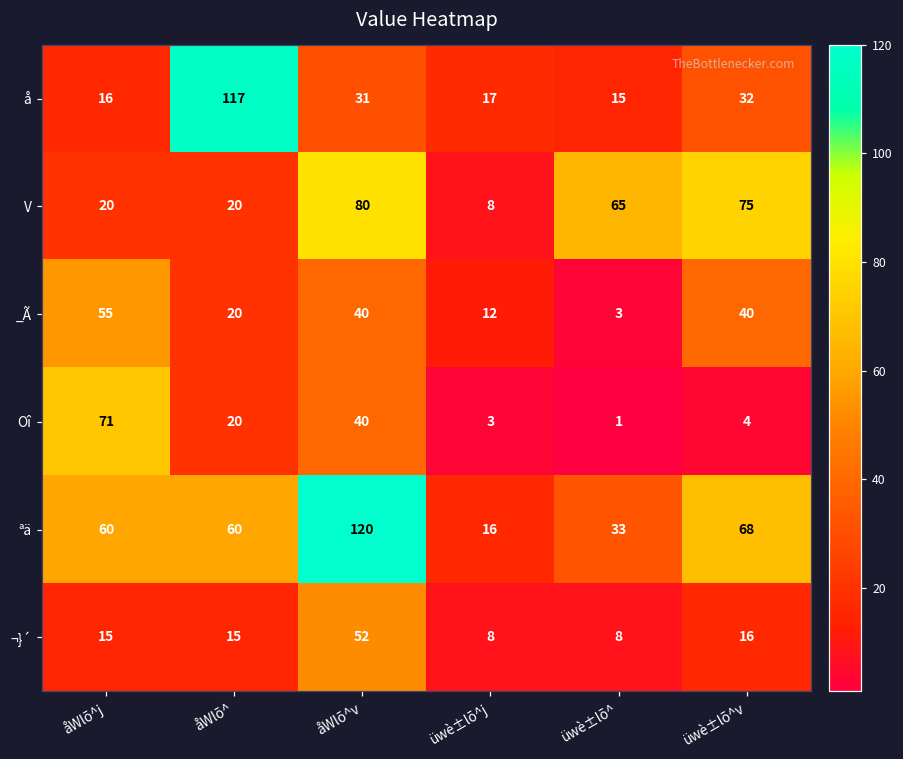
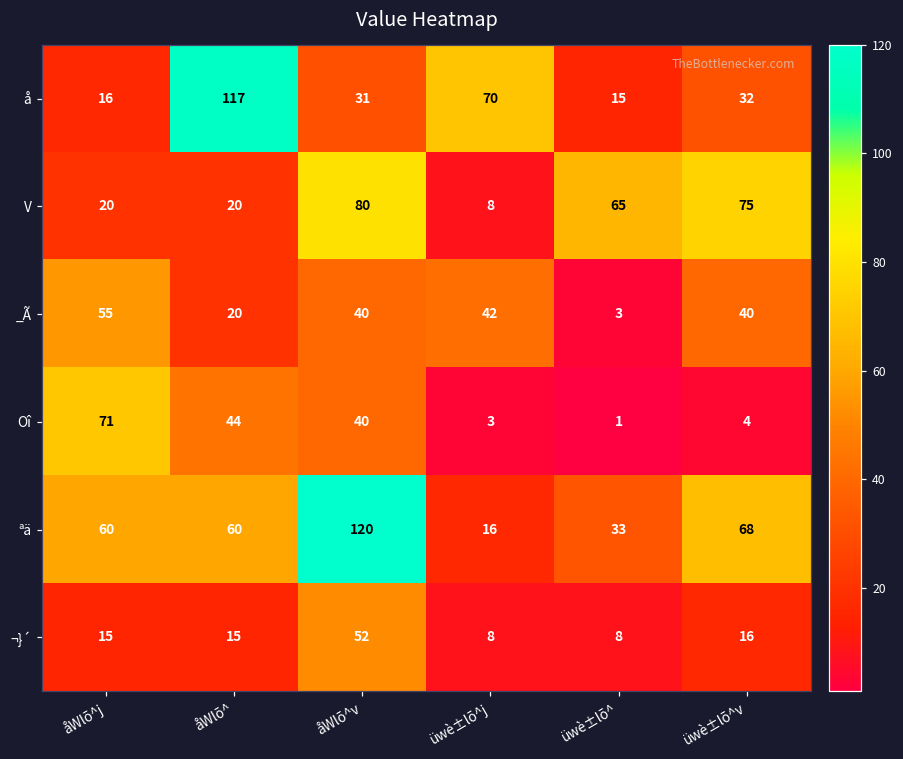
å, üwè±lõ^j: 17 -> 70
_Ã, üwè±lõ^j: 12 -> 42
Oî, åWlõ^: 20 -> 44
